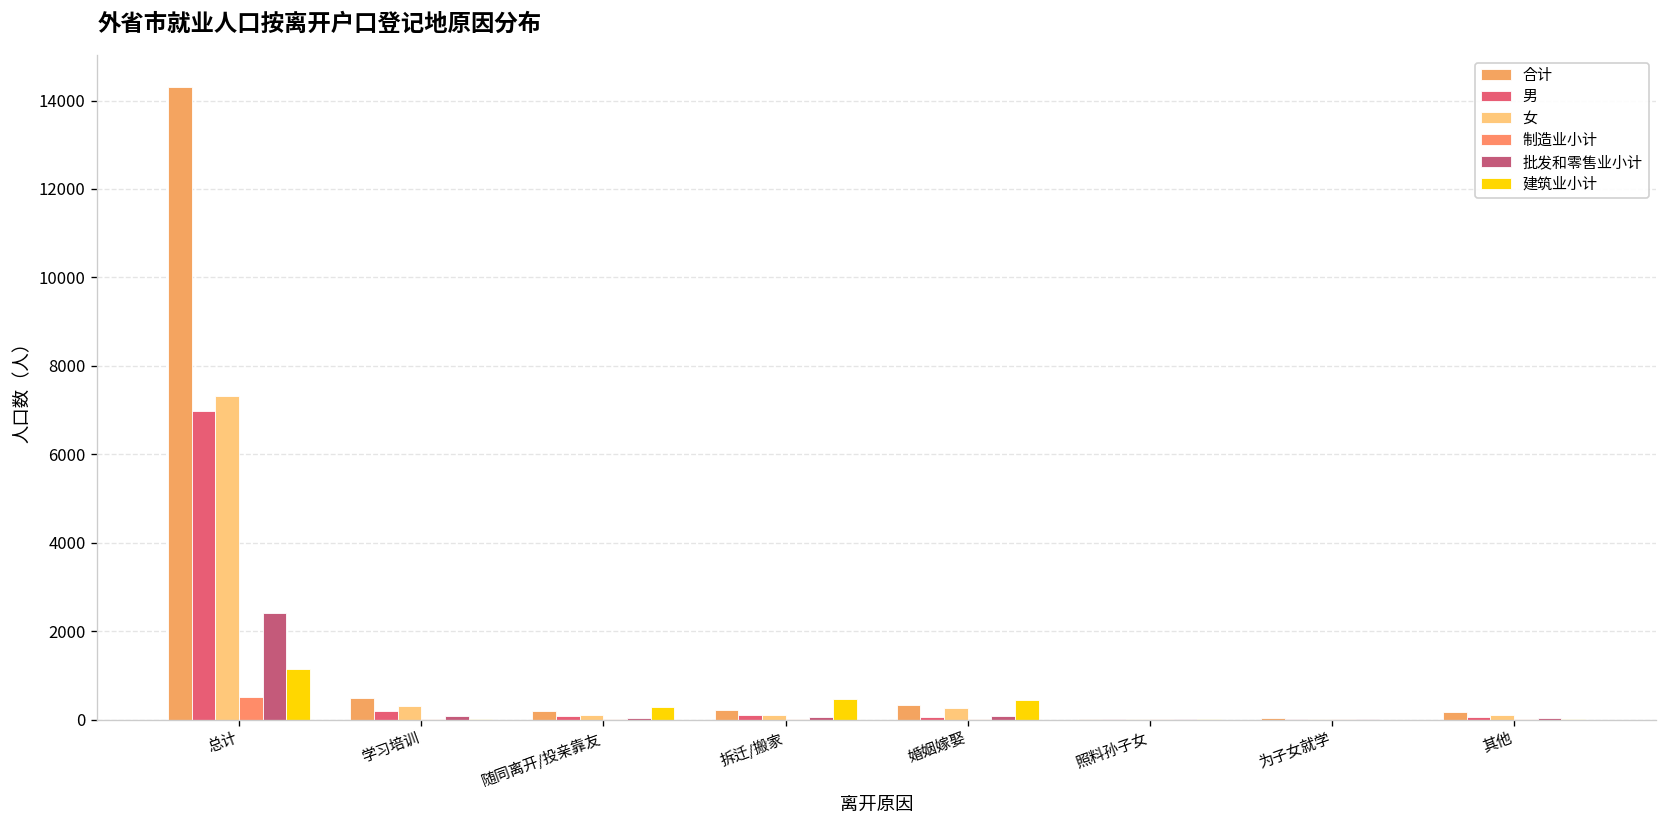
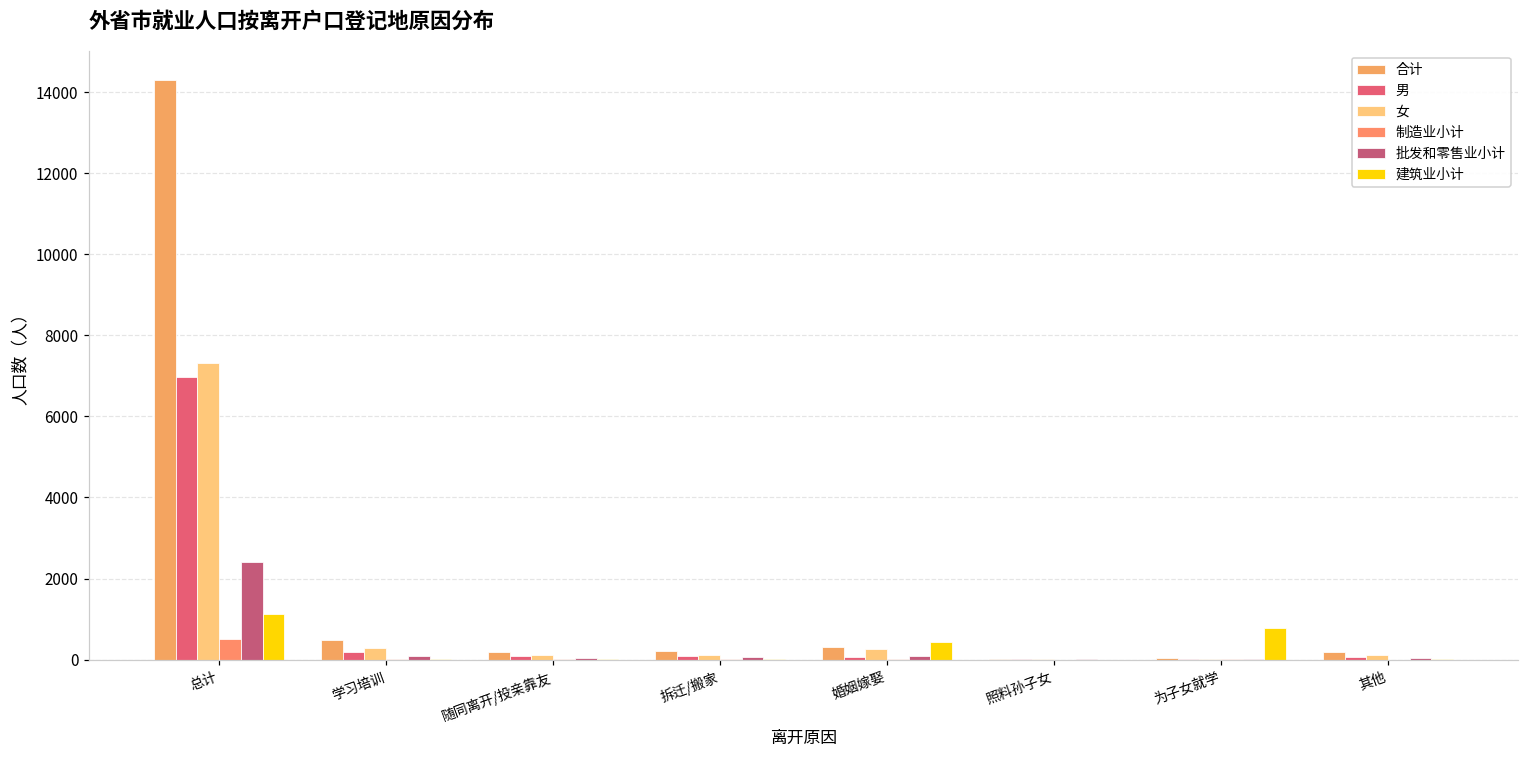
建筑业小计, 随同离开/投亲靠友: 300 -> 0
建筑业小计, 拆迁/搬家: 500 -> 0
建筑业小计, 为子女就学: 0 -> 800
